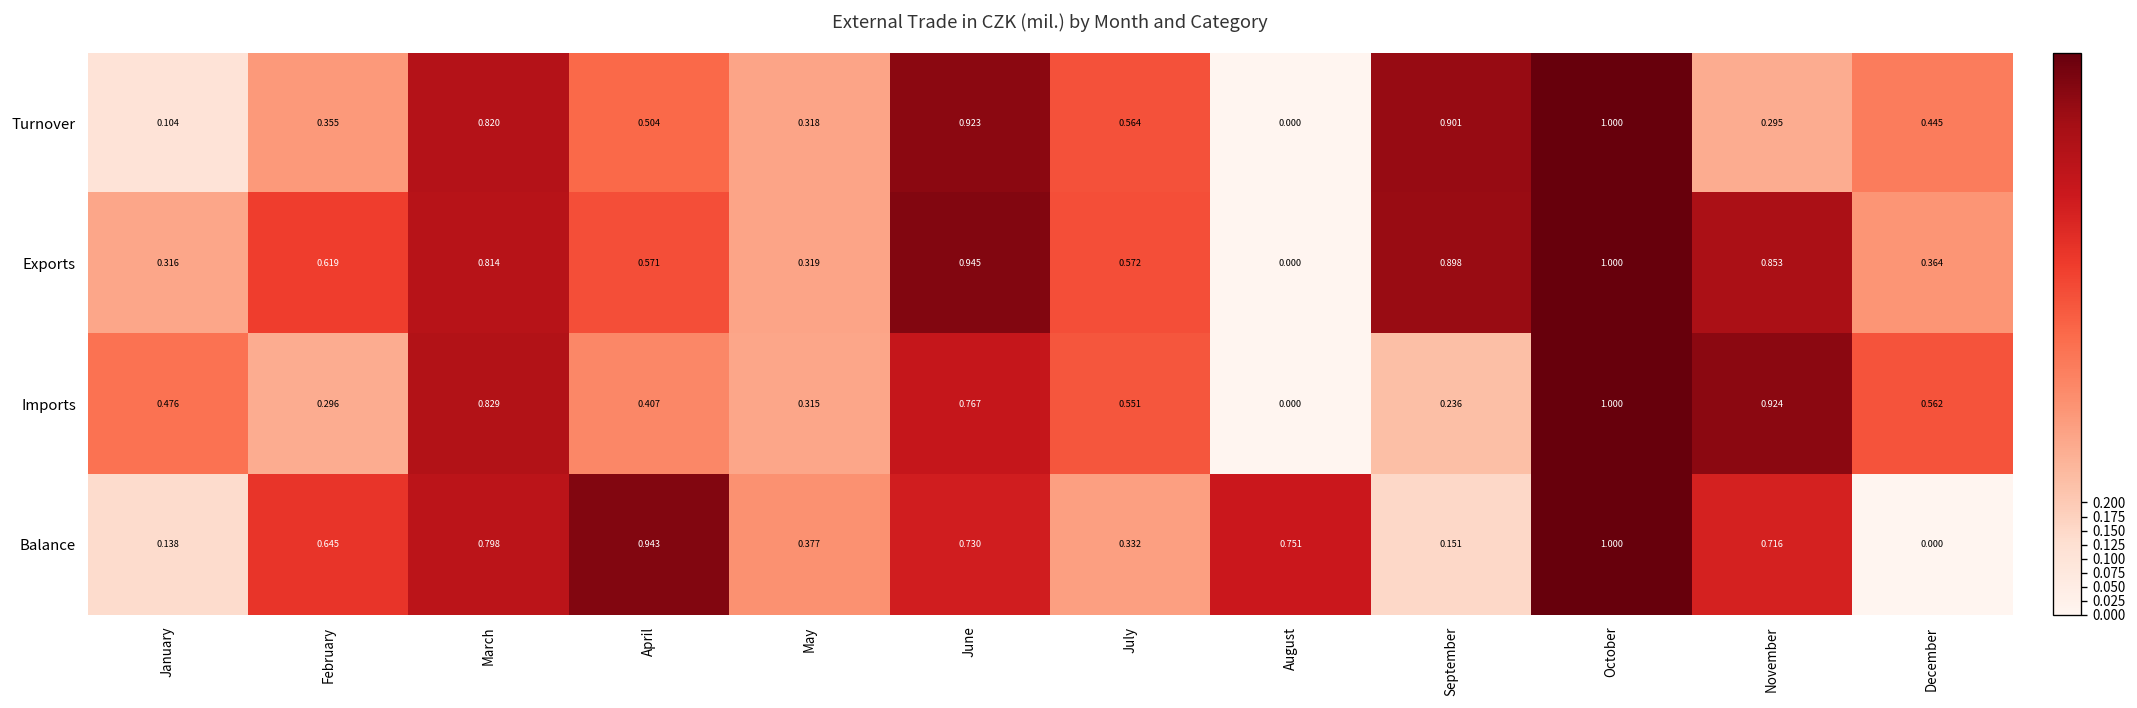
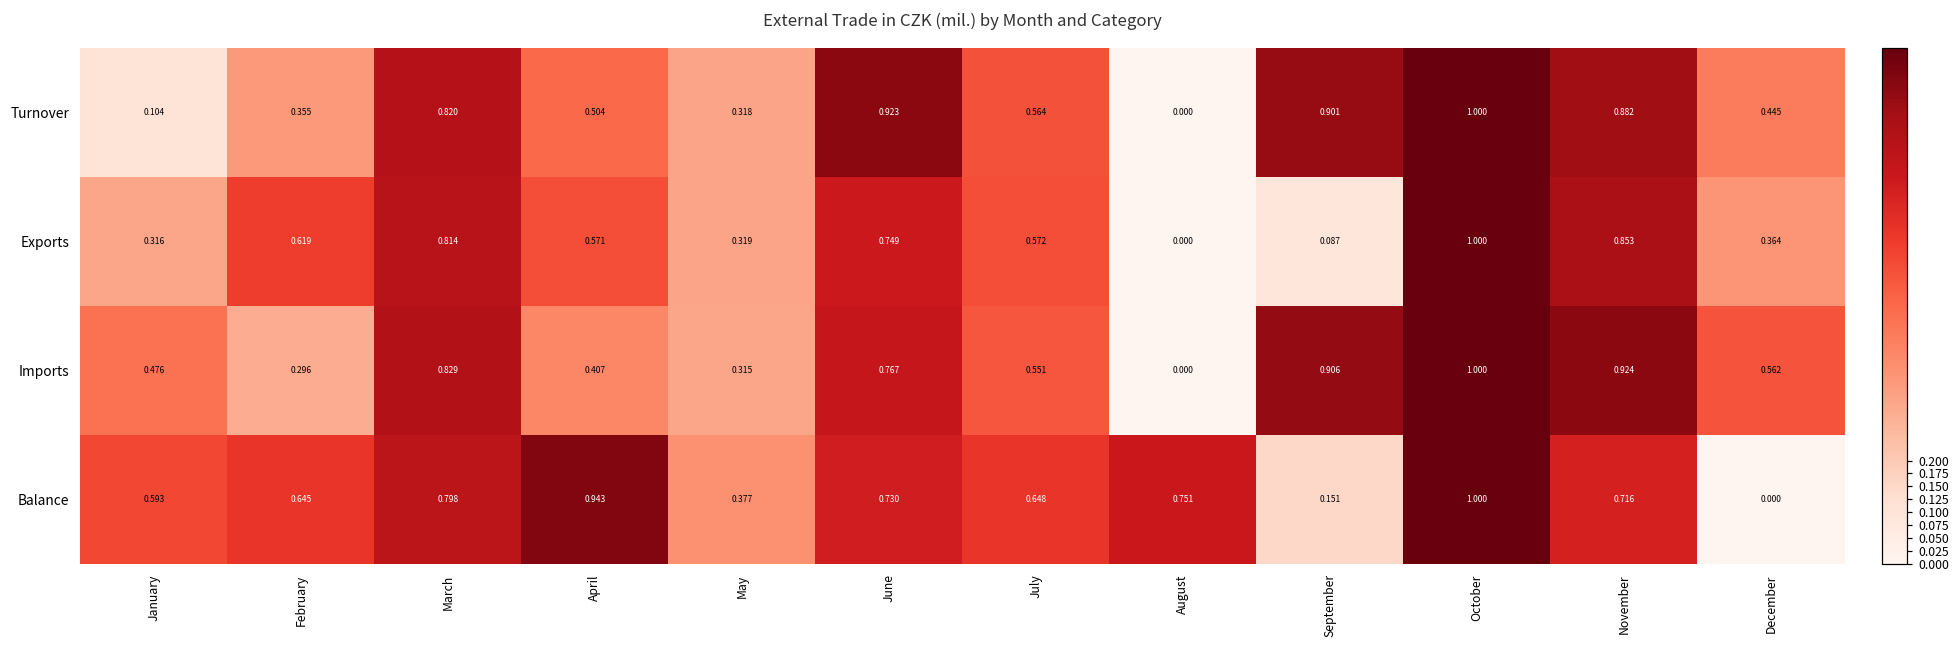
Turnover, November: 0.295 -> 0.882
Exports, June: 0.945 -> 0.749
Exports, September: 0.898 -> 0.087
Imports, September: 0.236 -> 0.906
Balance, January: 0.138 -> 0.593
Balance, July: 0.332 -> 0.648
